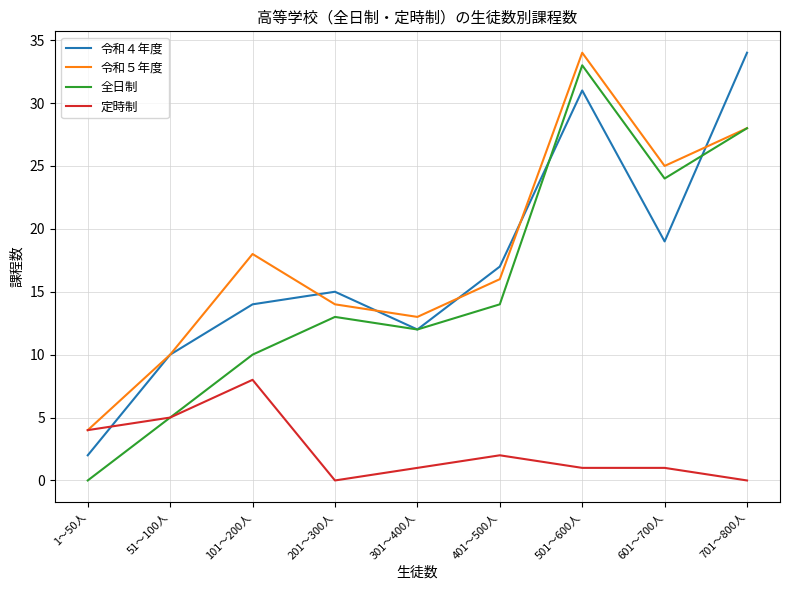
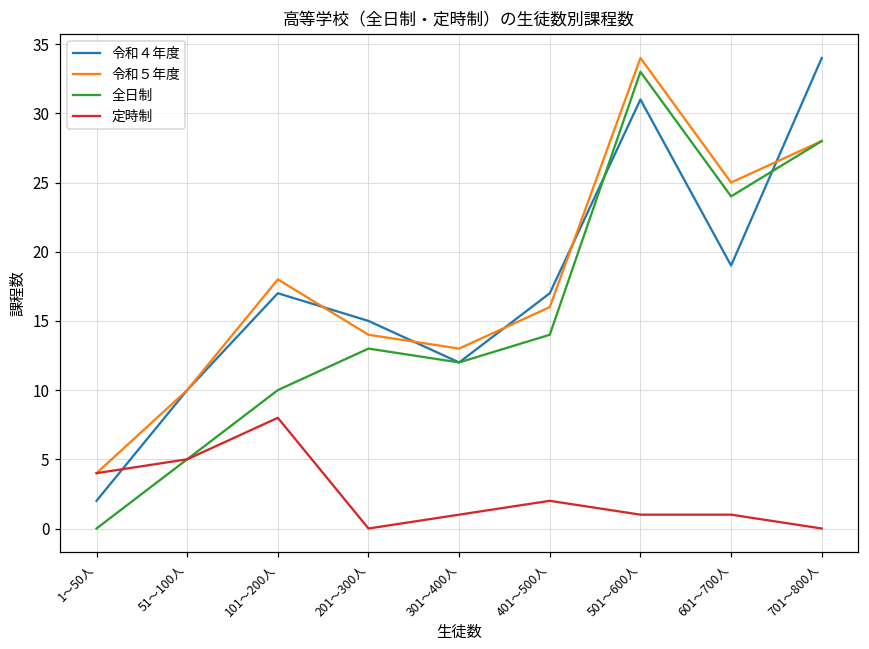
令和４年度, 101～200人: 14 -> 17
